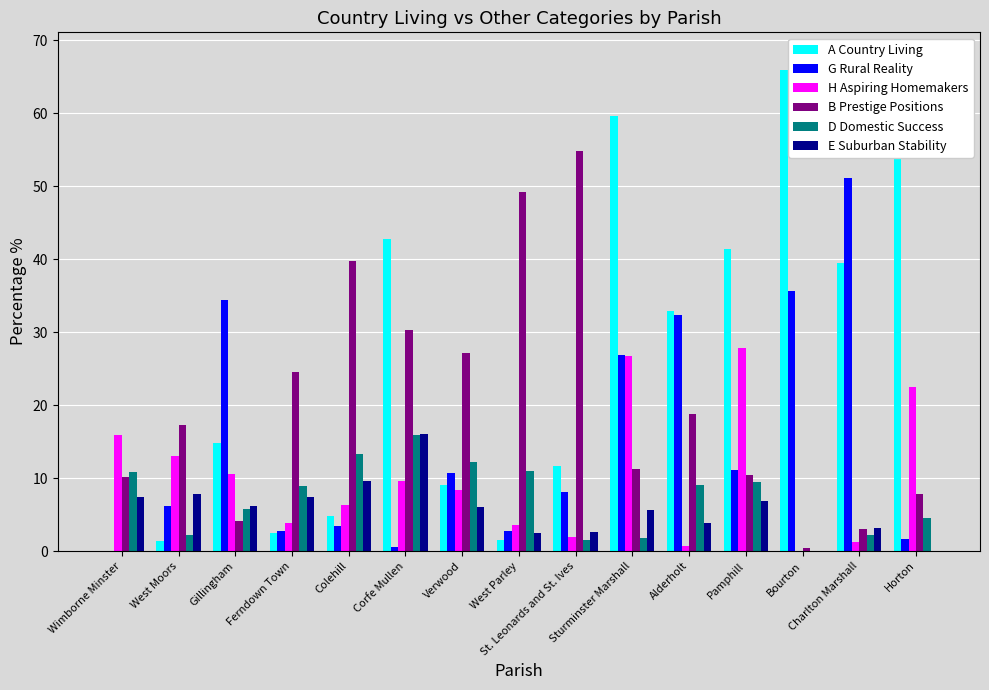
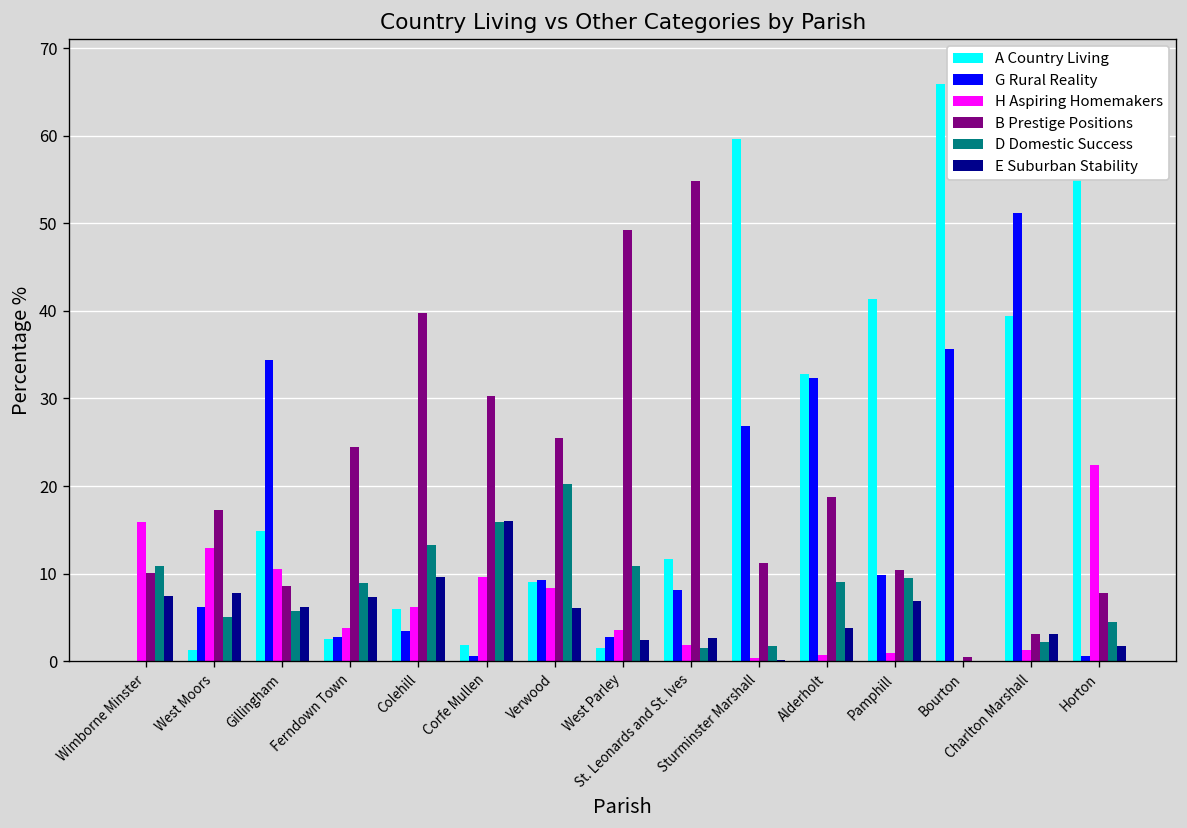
D Domestic Success, West Moors: 2 -> 5
B Prestige Positions, Gillingham: 4 -> 9
A Country Living, Colehill: 5 -> 6
A Country Living, Corfe Mullen: 43 -> 2
G Rural Reality, Verwood: 11 -> 9
B Prestige Positions, Verwood: 27 -> 25
D Domestic Success, Verwood: 12 -> 20
H Aspiring Homemakers, Sturminster Marshall: 27 -> 0
E Suburban Stability, Sturminster Marshall: 6 -> 0
G Rural Reality, Pamphill: 11 -> 10
H Aspiring Homemakers, Pamphill: 28 -> 1
G Rural Reality, Horton: 2 -> 1
E Suburban Stability, Horton: 0 -> 2
